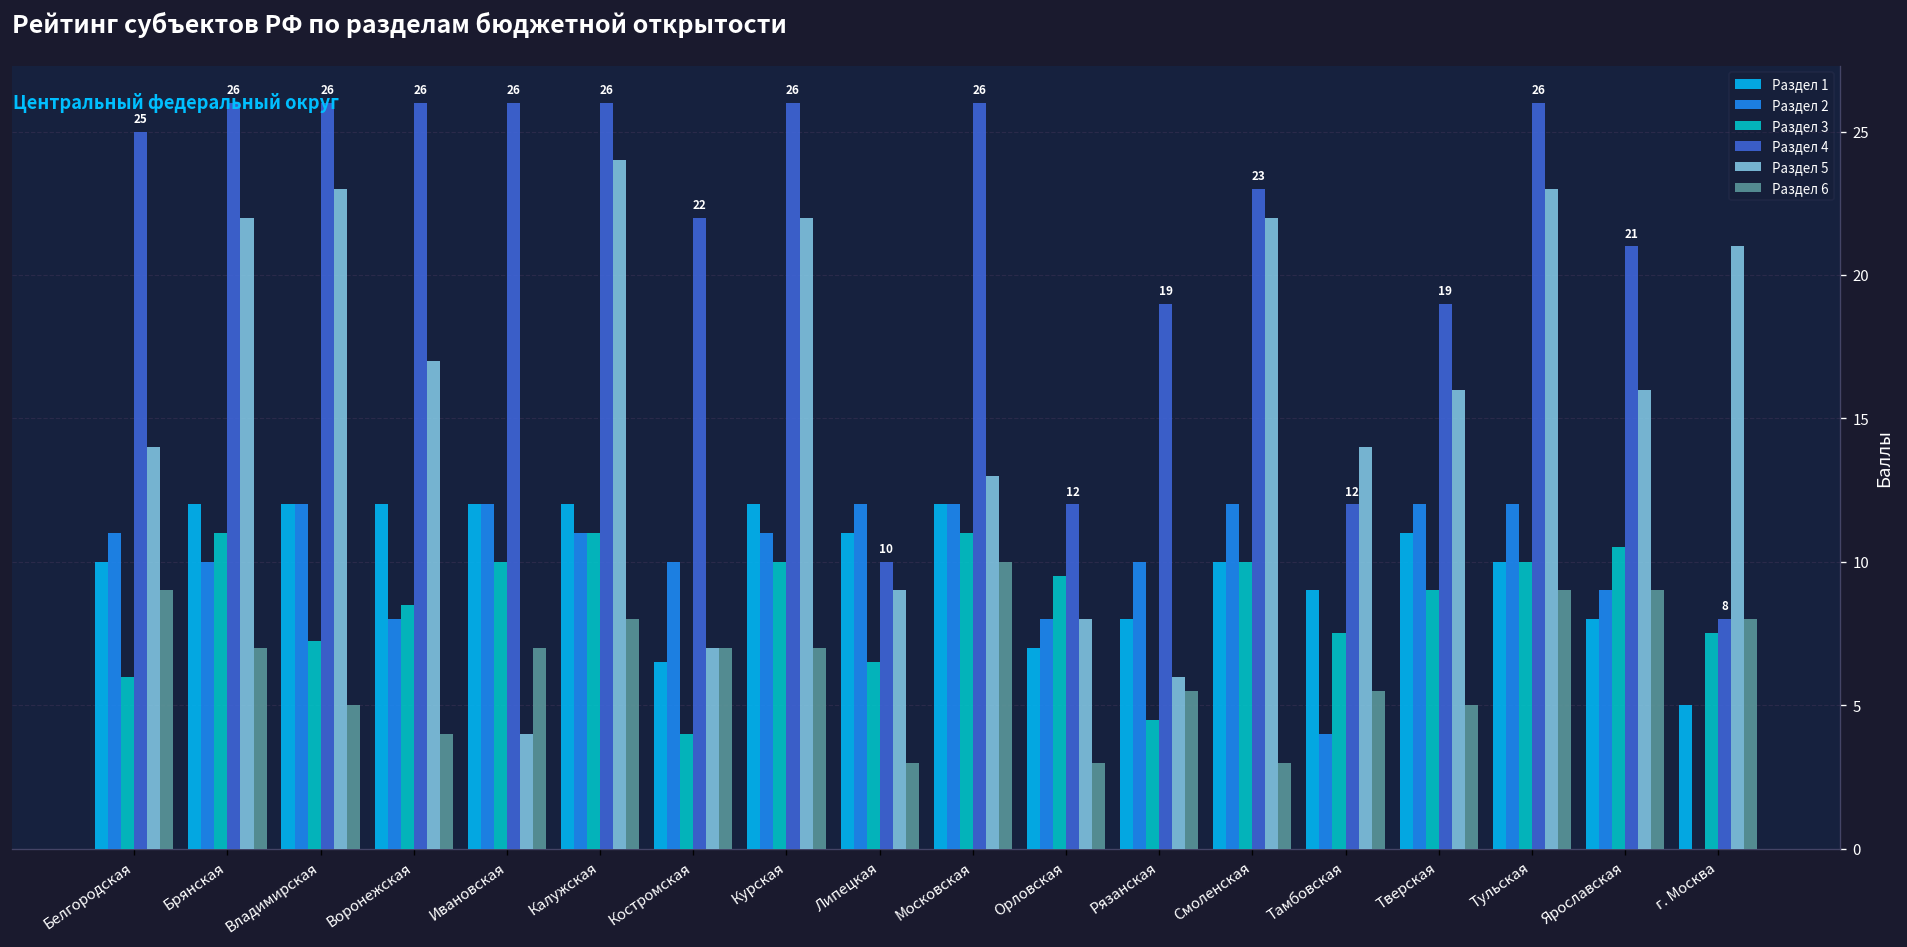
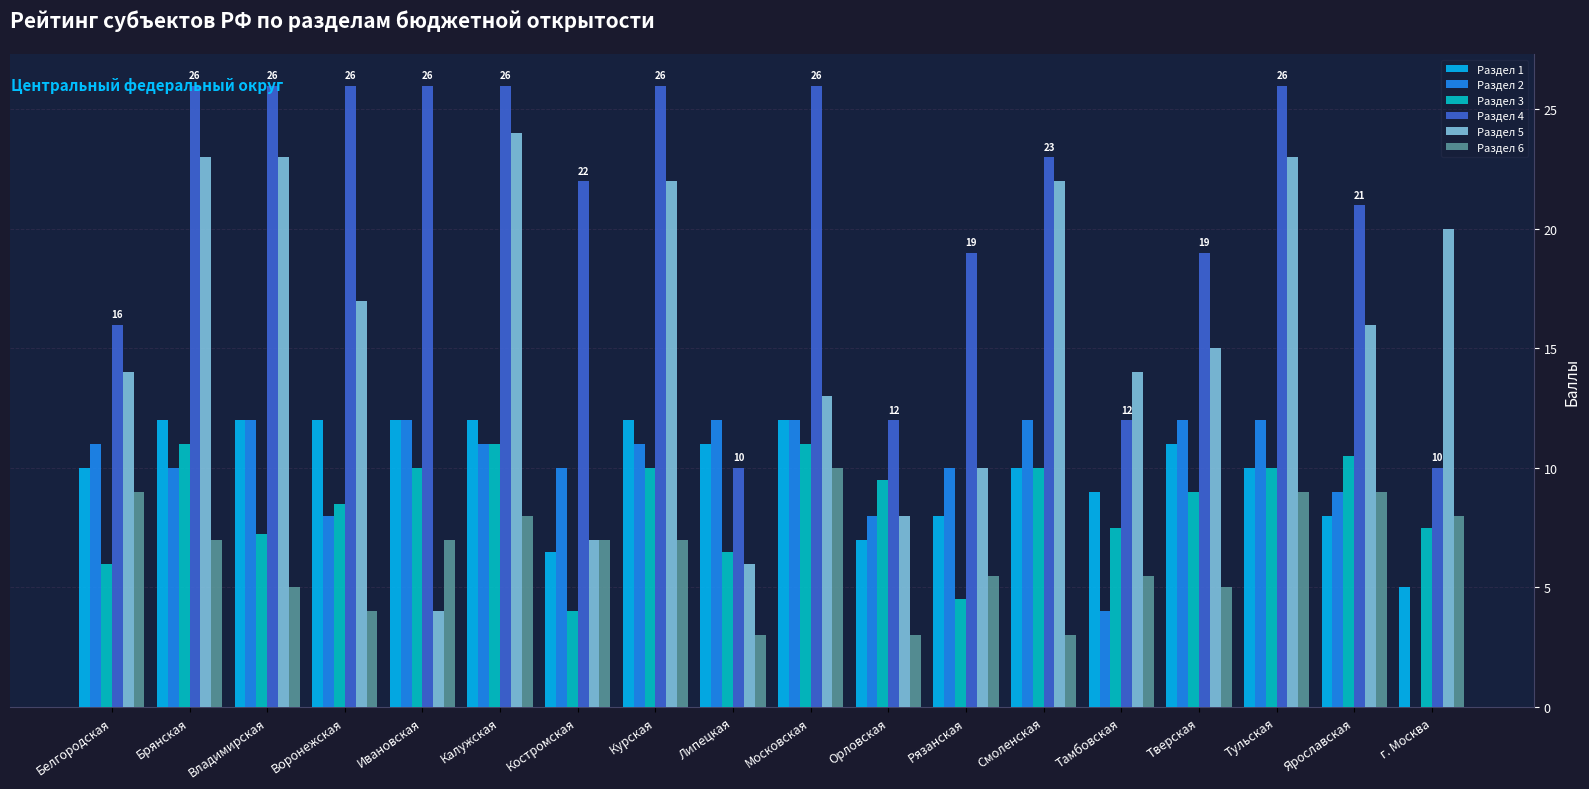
Раздел 4, Белгородская: 25 -> 16
Раздел 5, Брянская: 22 -> 23
Раздел 5, Липецкая: 9 -> 6
Раздел 5, Рязанская: 6 -> 10
Раздел 5, Тверская: 16 -> 15
Раздел 4, г. Москва: 8 -> 10
Раздел 5, г. Москва: 21 -> 20
